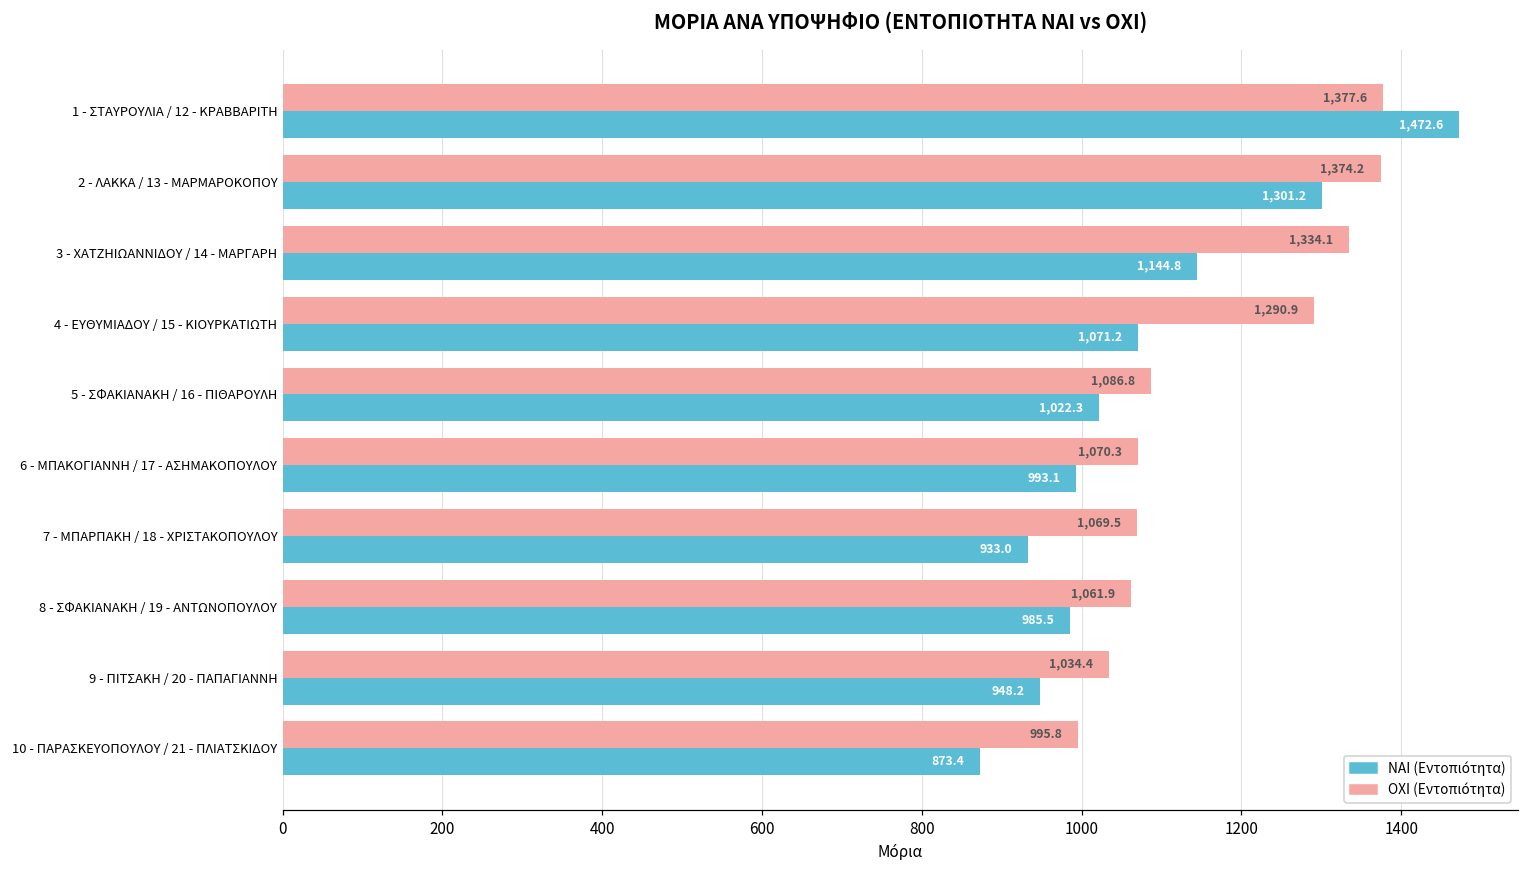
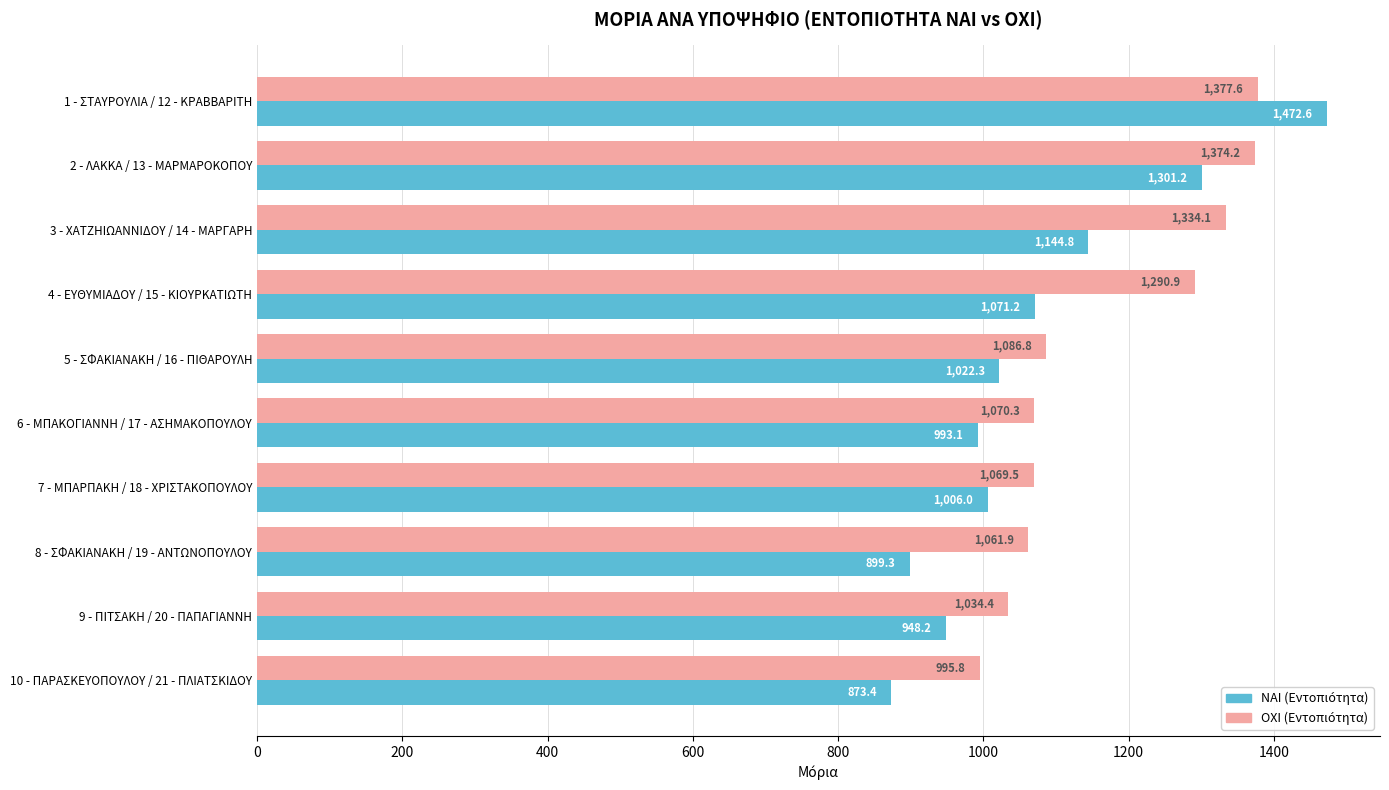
ΝΑΙ (Εντοπιότητα), 7 - ΜΠΑΡΠΑΚΗ / 18 - ΧΡΙΣΤΑΚΟΠΟΥΛΟΥ: 933.0 -> 1,006.0
ΝΑΙ (Εντοπιότητα), 8 - ΣΦΑΚΙΑΝΑΚΗ / 19 - ΑΝΤΩΝΟΠΟΥΛΟΥ: 985.5 -> 899.3
